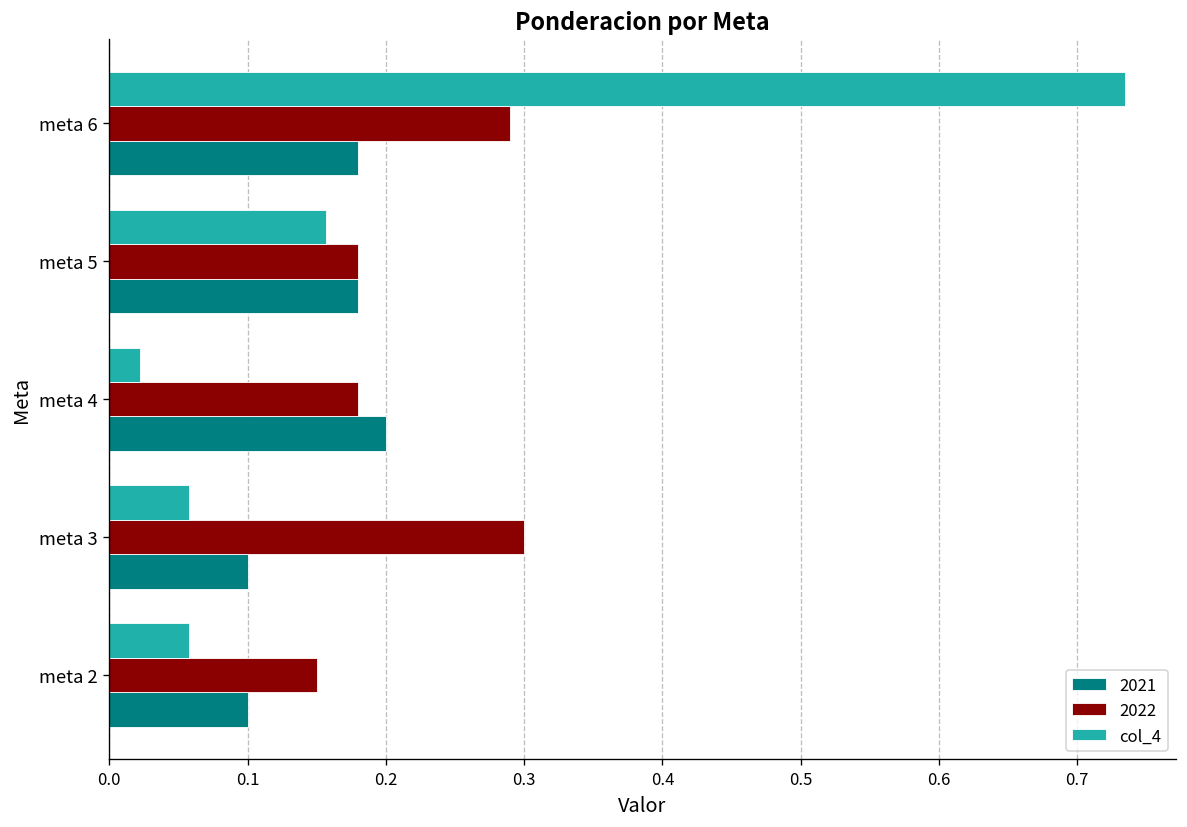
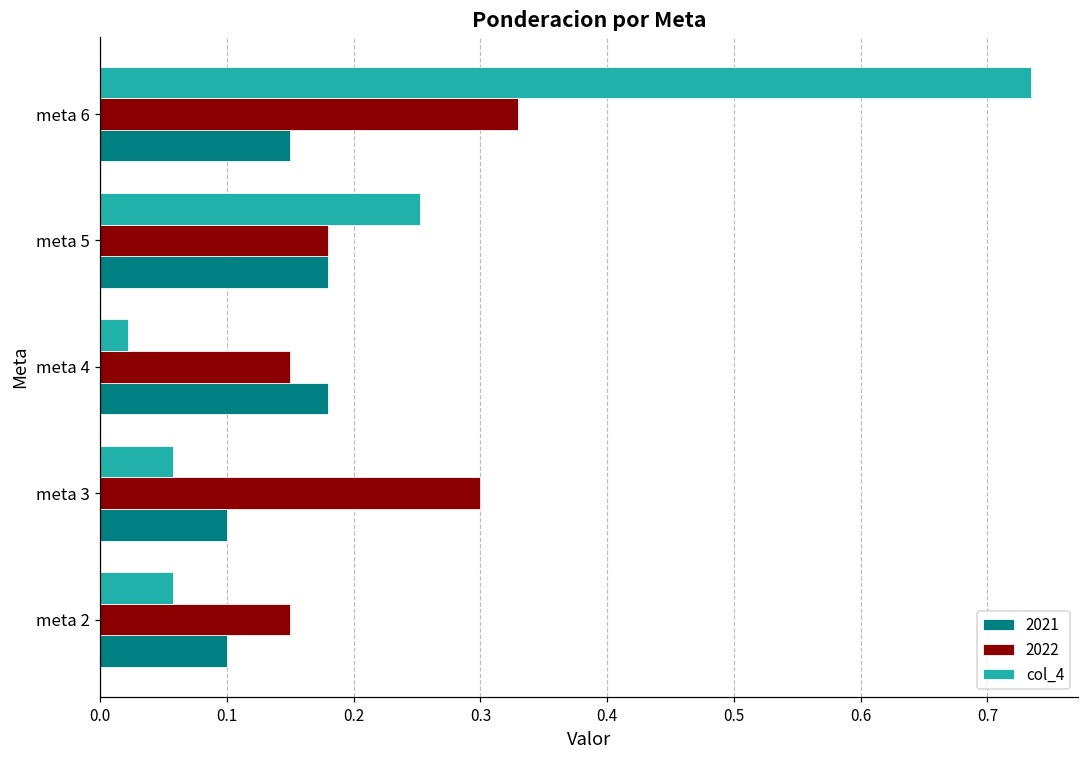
2022, meta 6: 0.29 -> 0.33
2021, meta 6: 0.18 -> 0.15
col_4, meta 5: 0.157 -> 0.252
2022, meta 4: 0.18 -> 0.15
2021, meta 4: 0.20 -> 0.18
